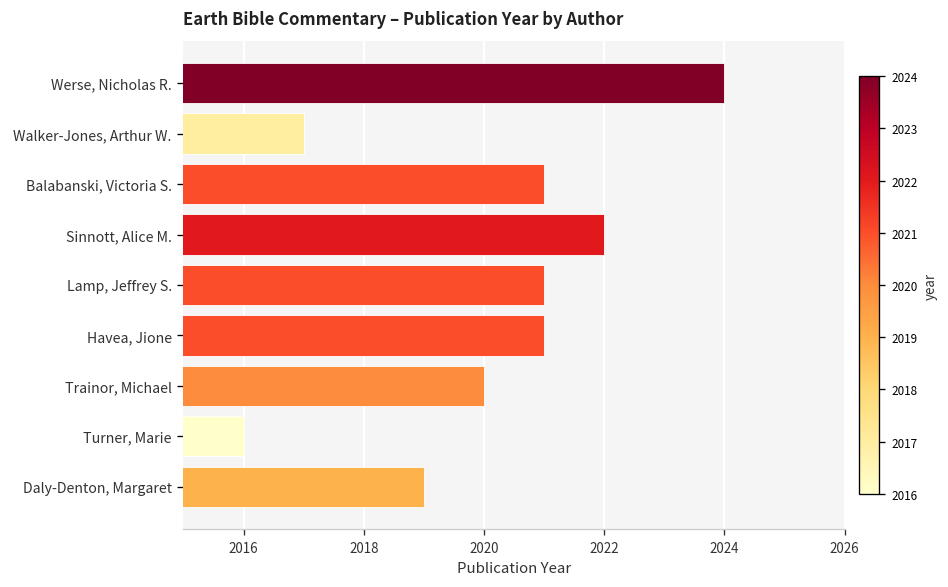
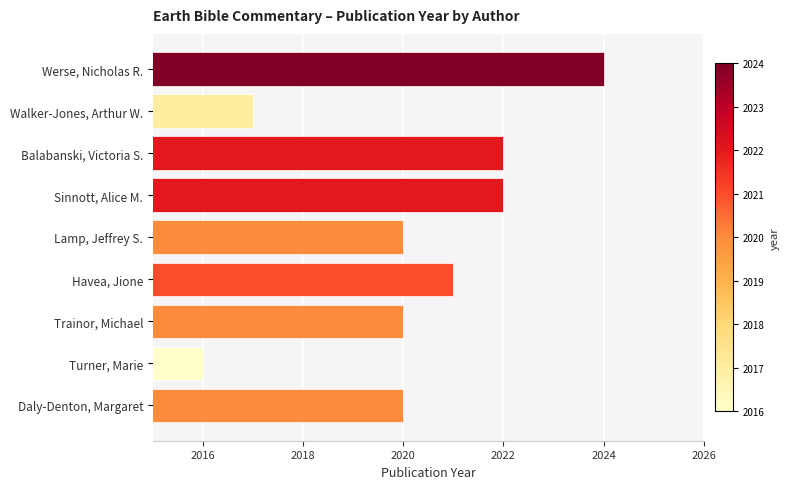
Balabanski, Victoria S.: 2021 -> 2022
Lamp, Jeffrey S.: 2021 -> 2020
Daly-Denton, Margaret: 2019 -> 2020
